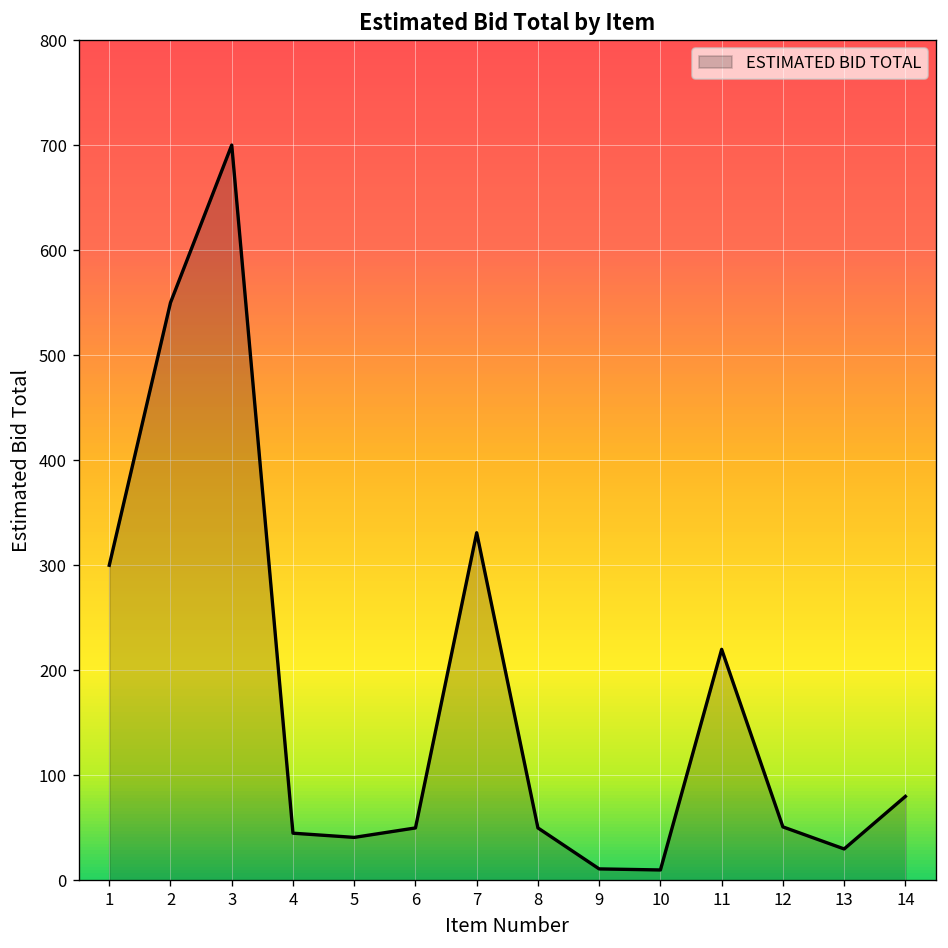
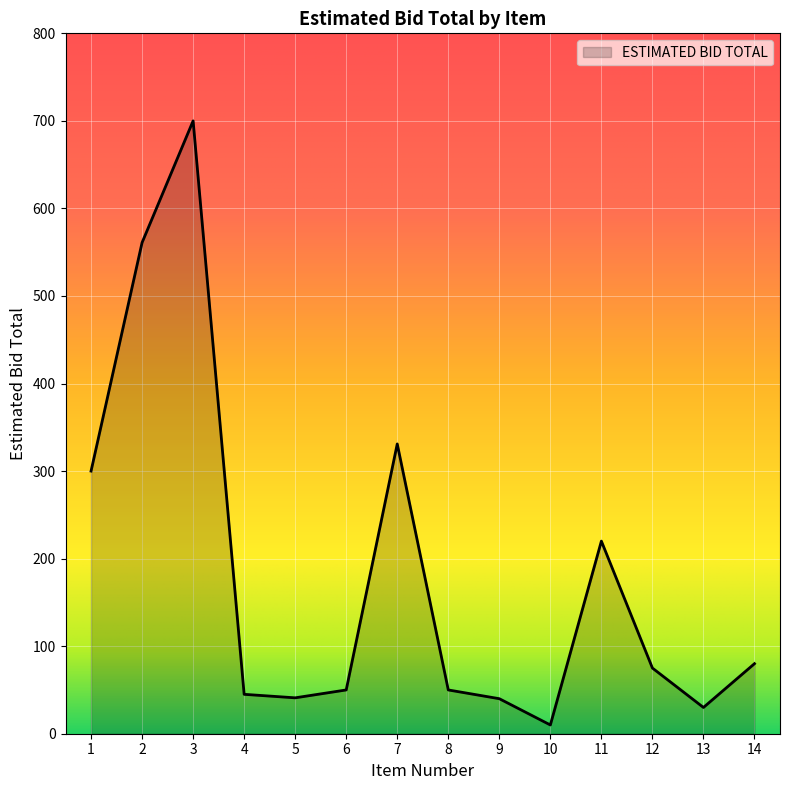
2: 550 -> 560
9: 10 -> 40
12: 50 -> 80
